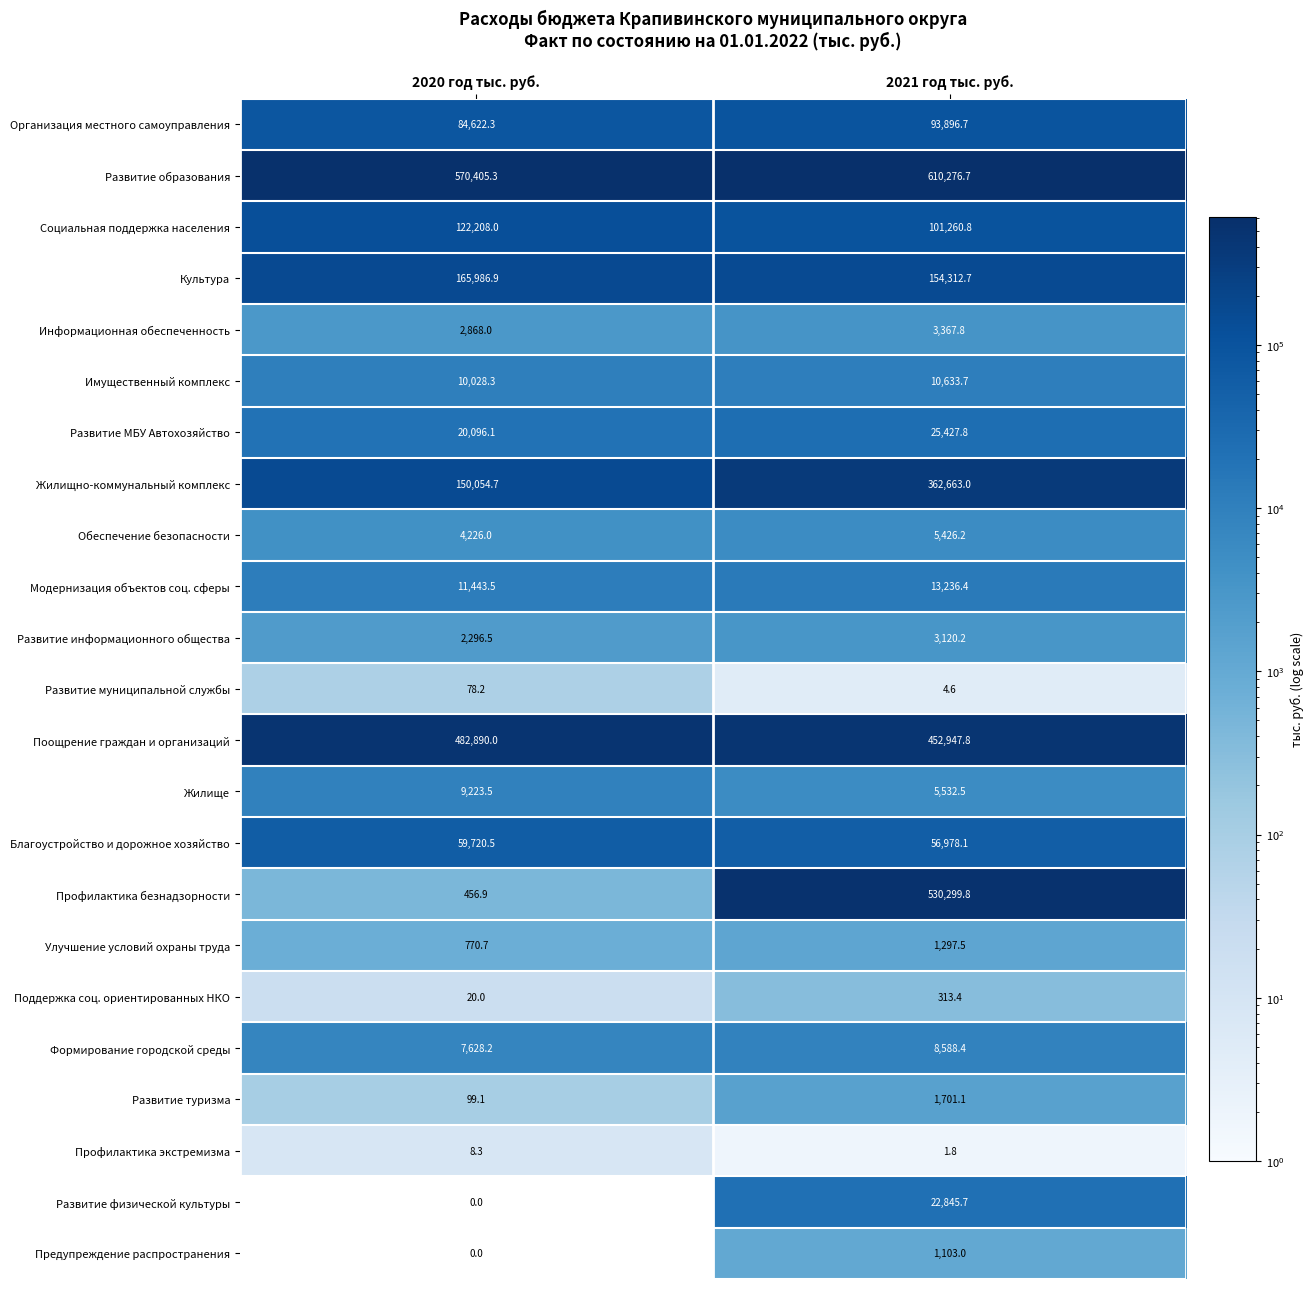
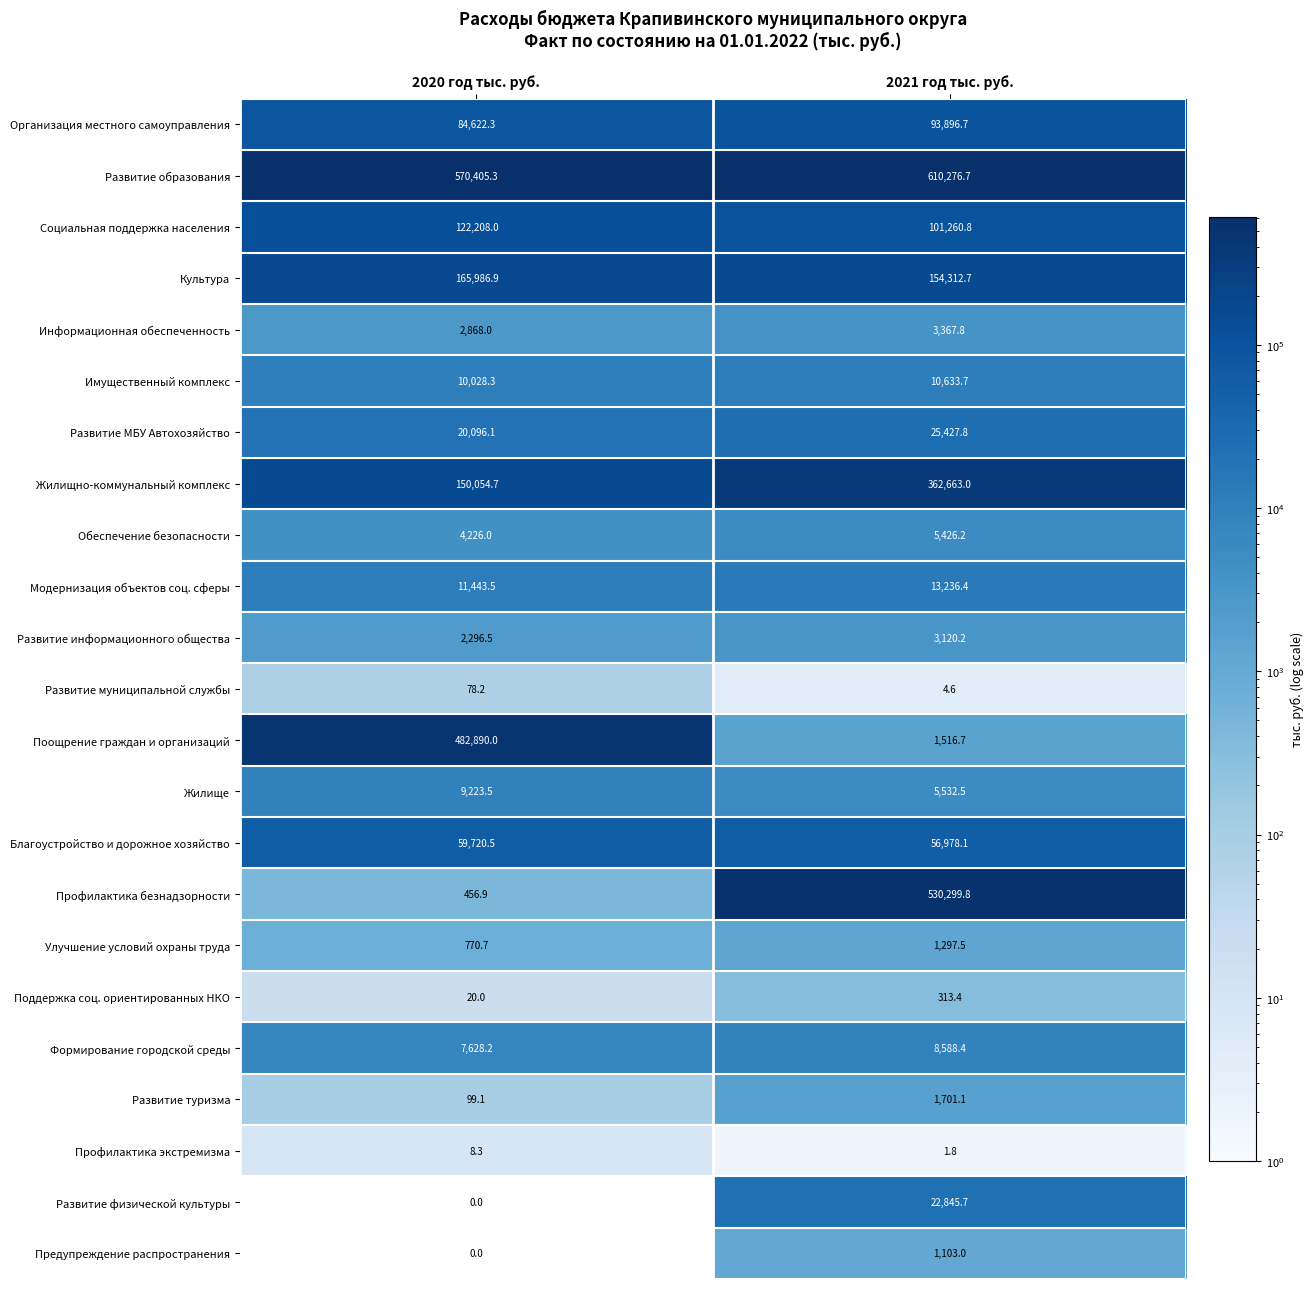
Поощрение граждан и организаций, 2021 год тыс. руб.: 452,947.8 -> 1,516.7
